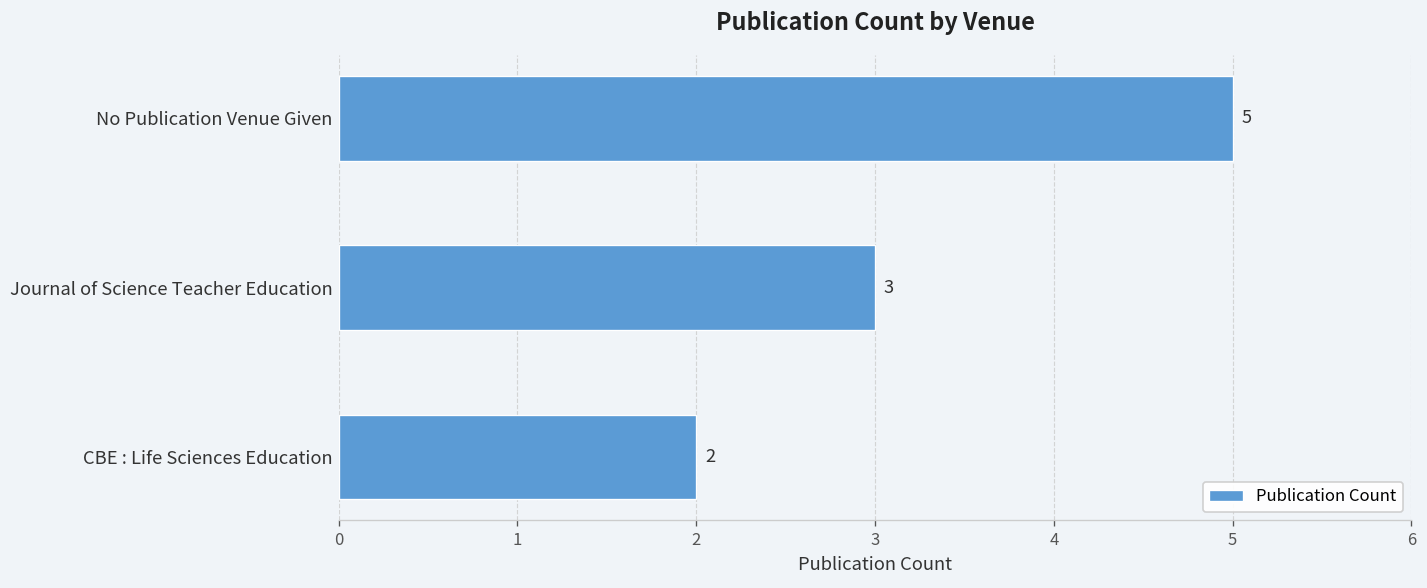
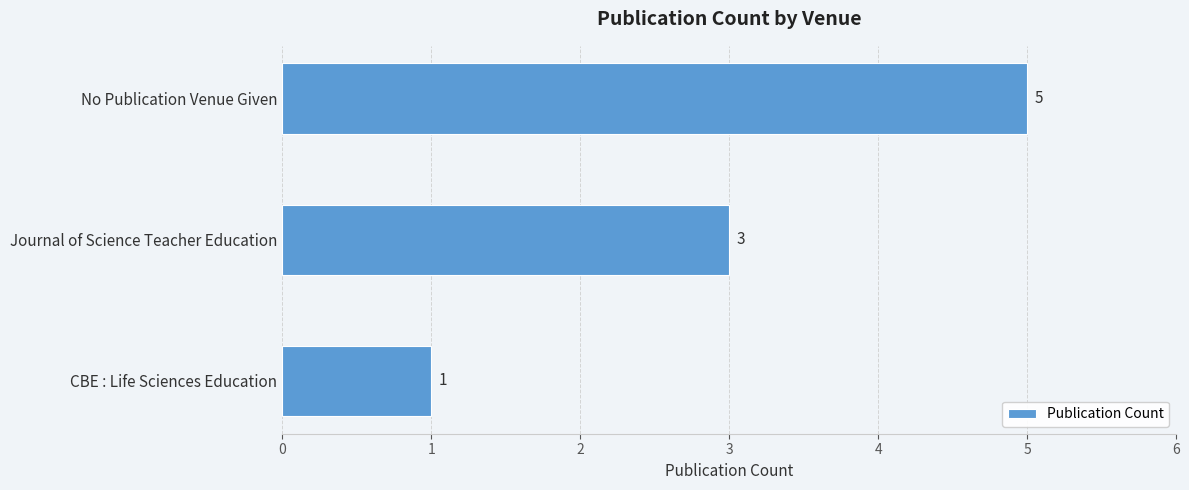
CBE : Life Sciences Education: 2 -> 1
